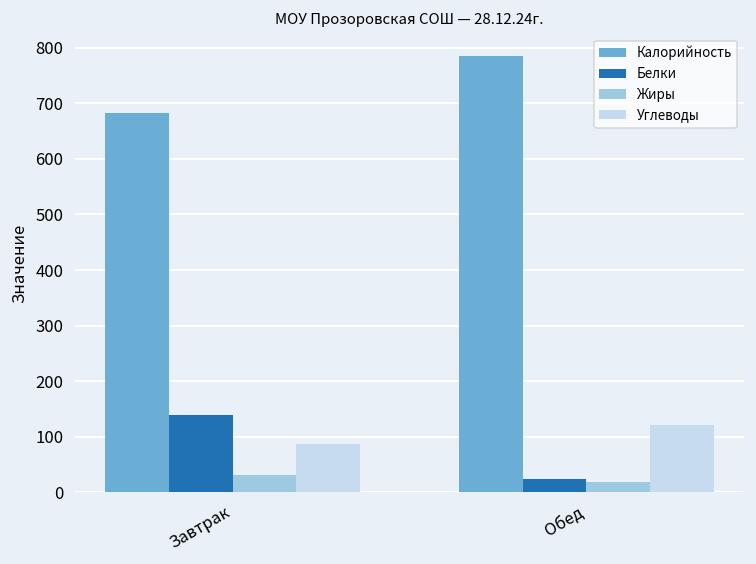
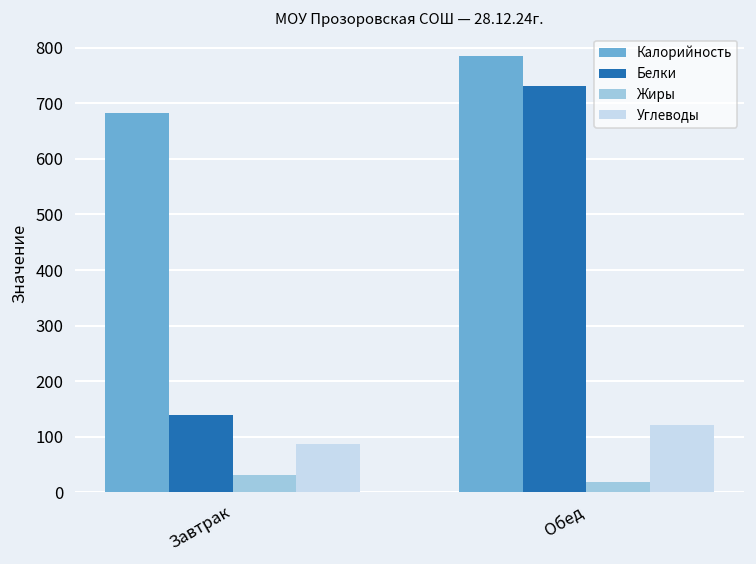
Белки, Обед: 20 -> 730
